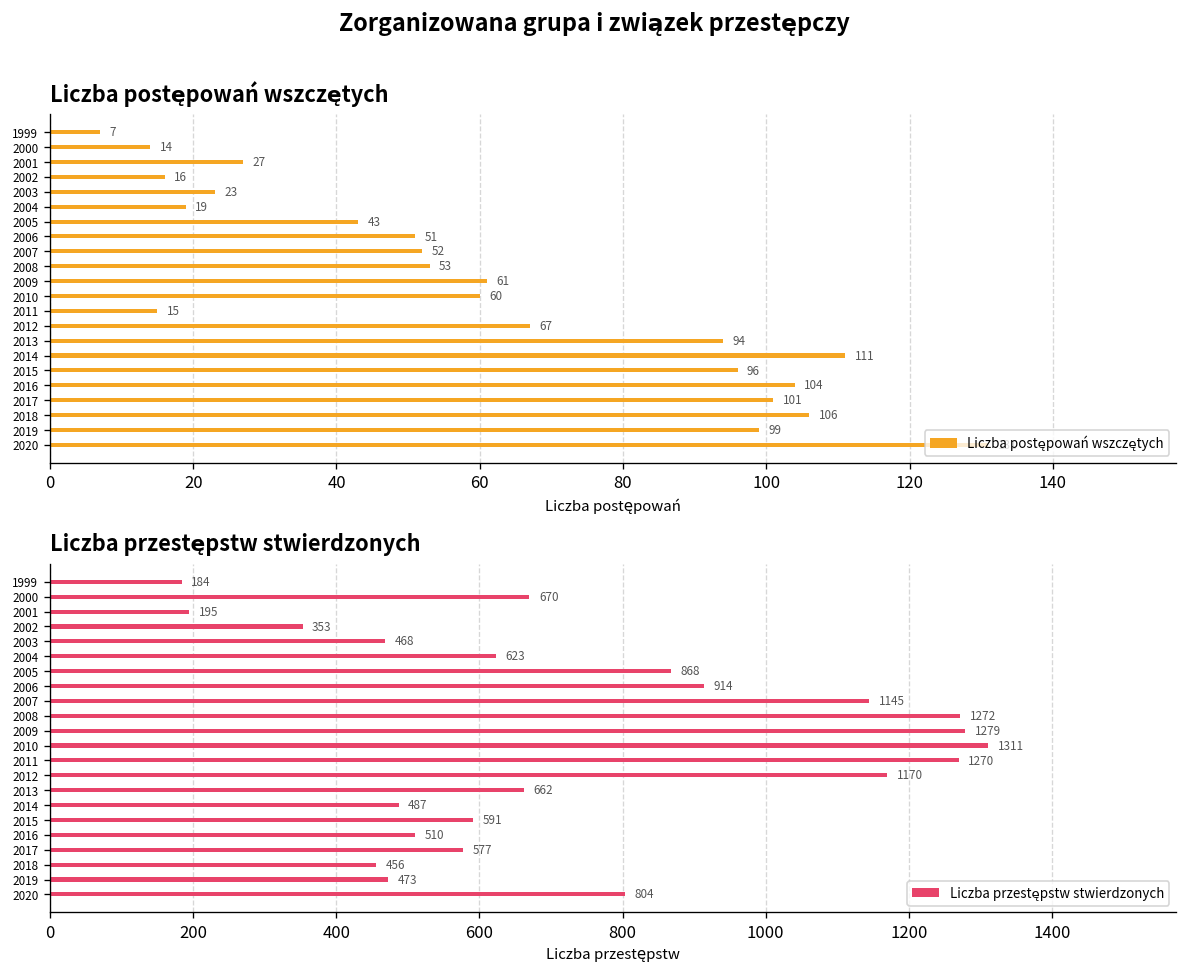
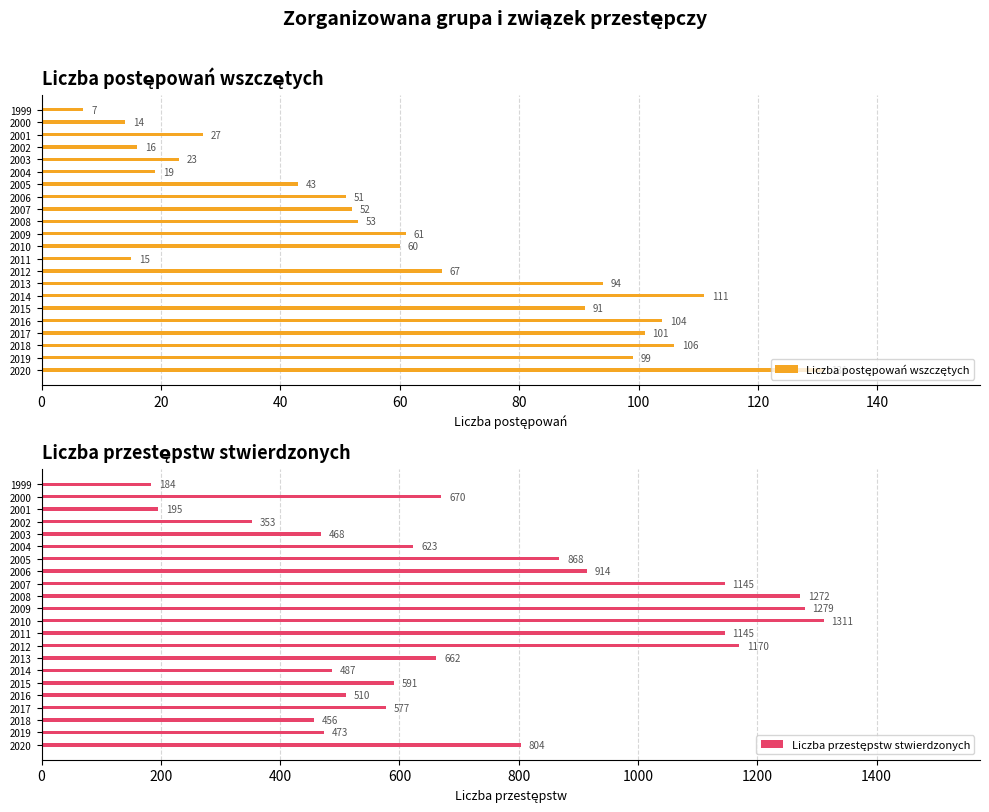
Liczba postępowań wszczętych, 2015: 96 -> 91
Liczba przestępstw stwierdzonych, 2011: 1270 -> 1145
